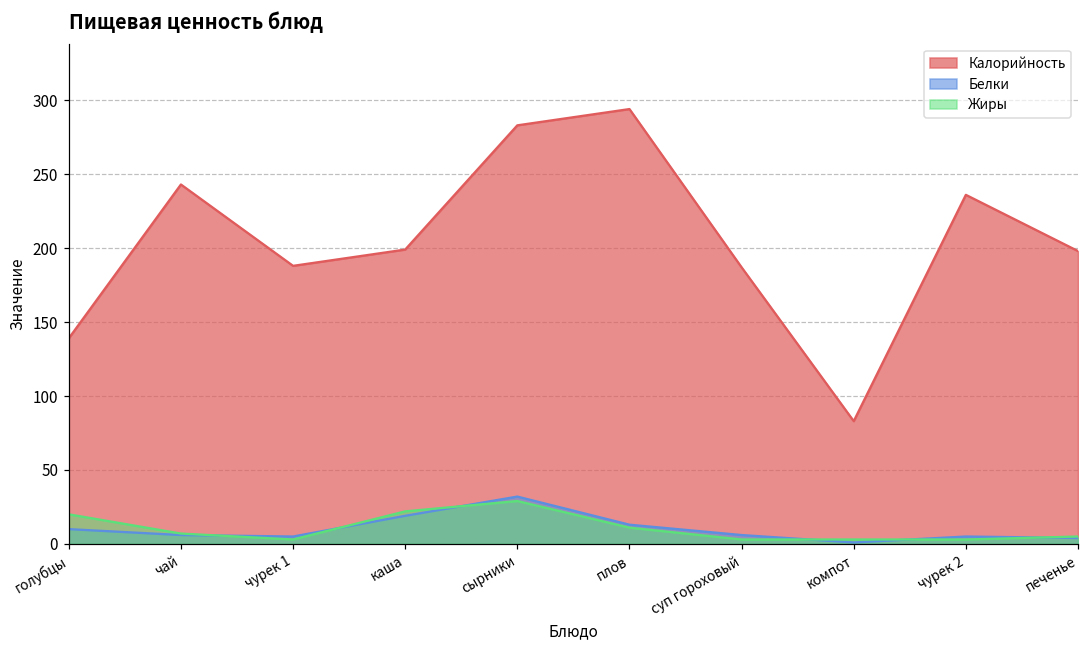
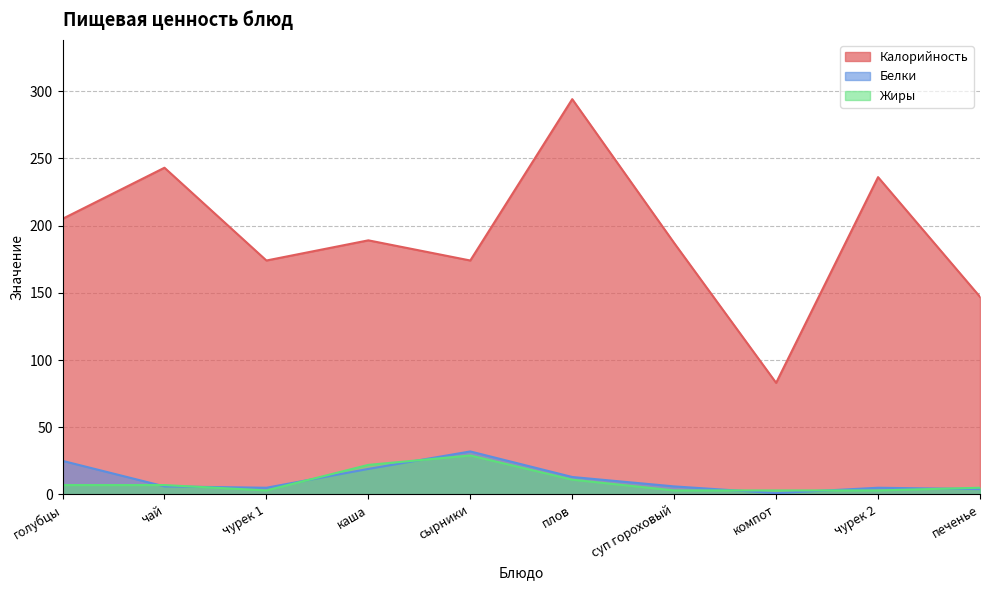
Калорийность, голубцы: 139 -> 205
Белки, голубцы: 10 -> 25
Жиры, голубцы: 20 -> 7
Калорийность, чурек 1: 188 -> 174
Калорийность, каша: 199 -> 189
Калорийность, сырники: 283 -> 174
Калорийность, печенье: 198 -> 147
